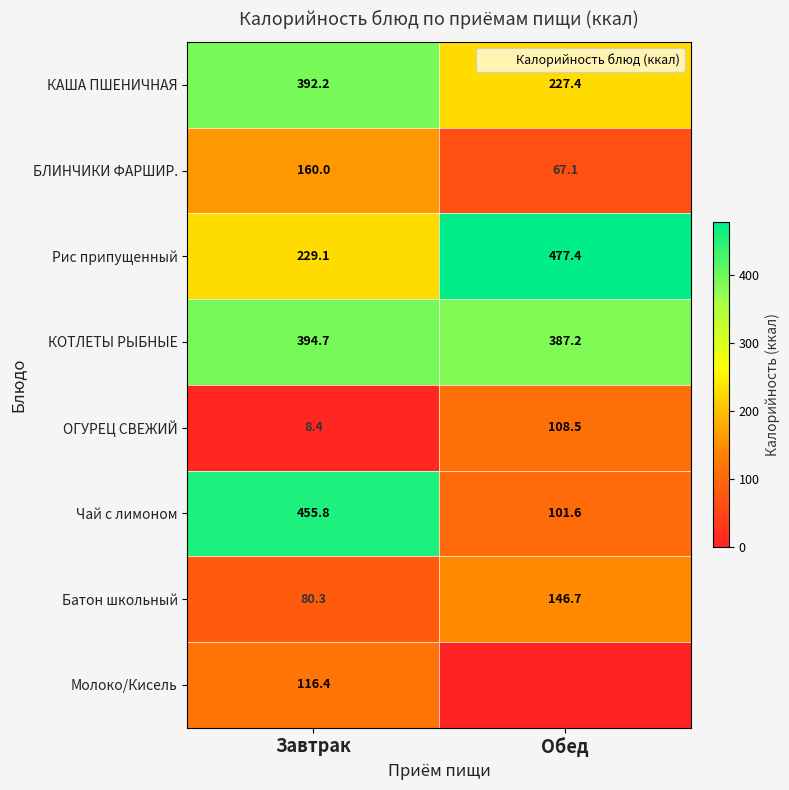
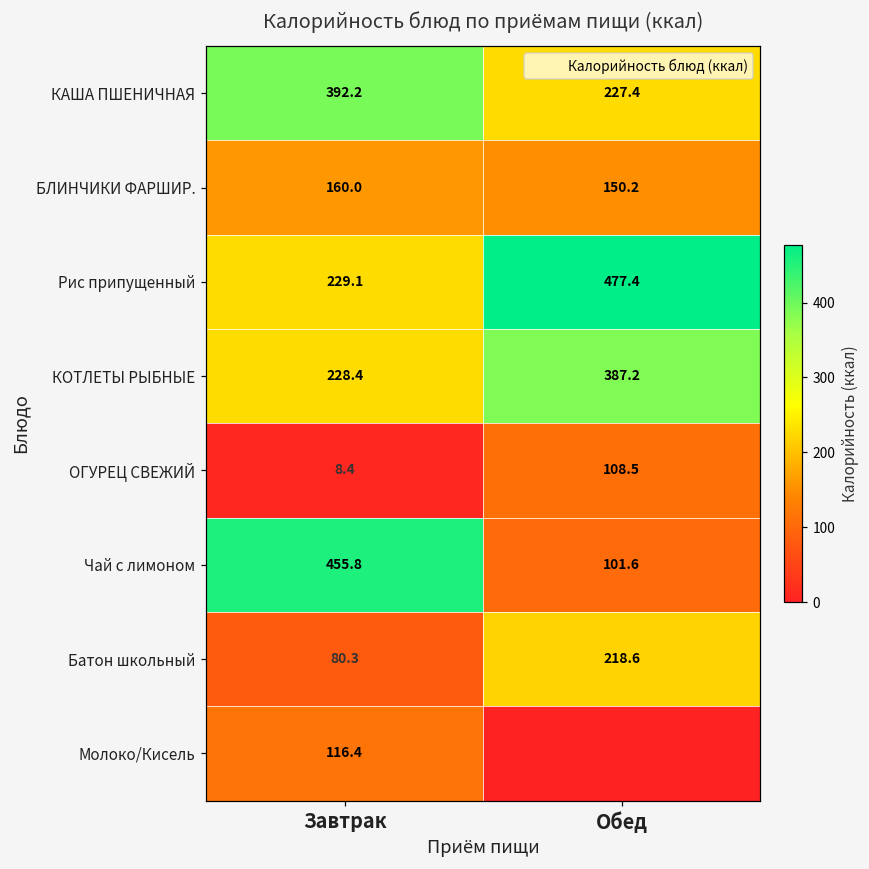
БЛИНЧИКИ ФАРШИР., Обед: 67.1 -> 150.2
КОТЛЕТЫ РЫБНЫЕ, Завтрак: 394.7 -> 228.4
Батон школьный, Обед: 146.7 -> 218.6
